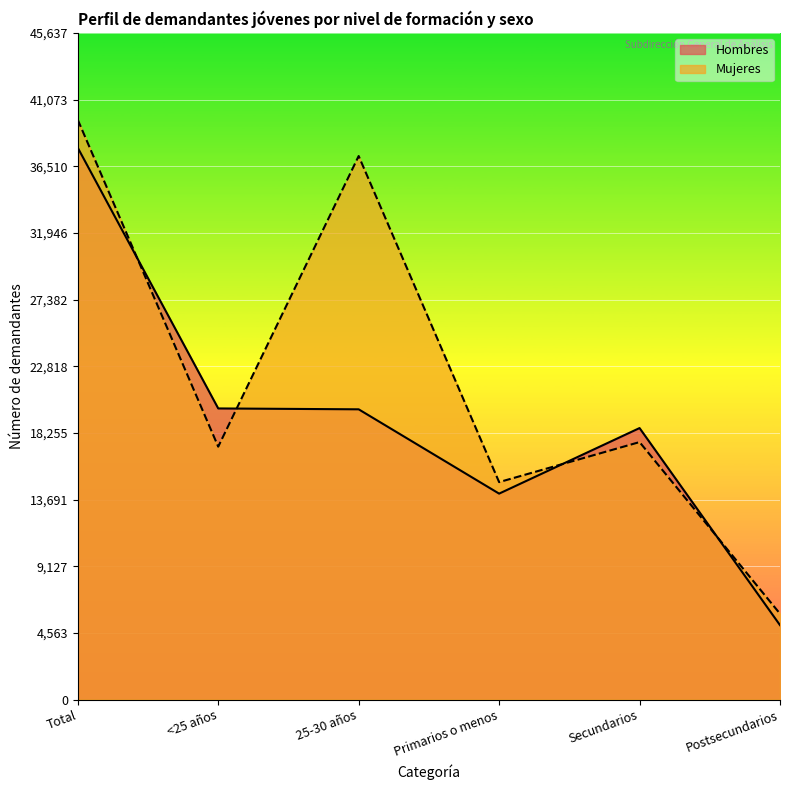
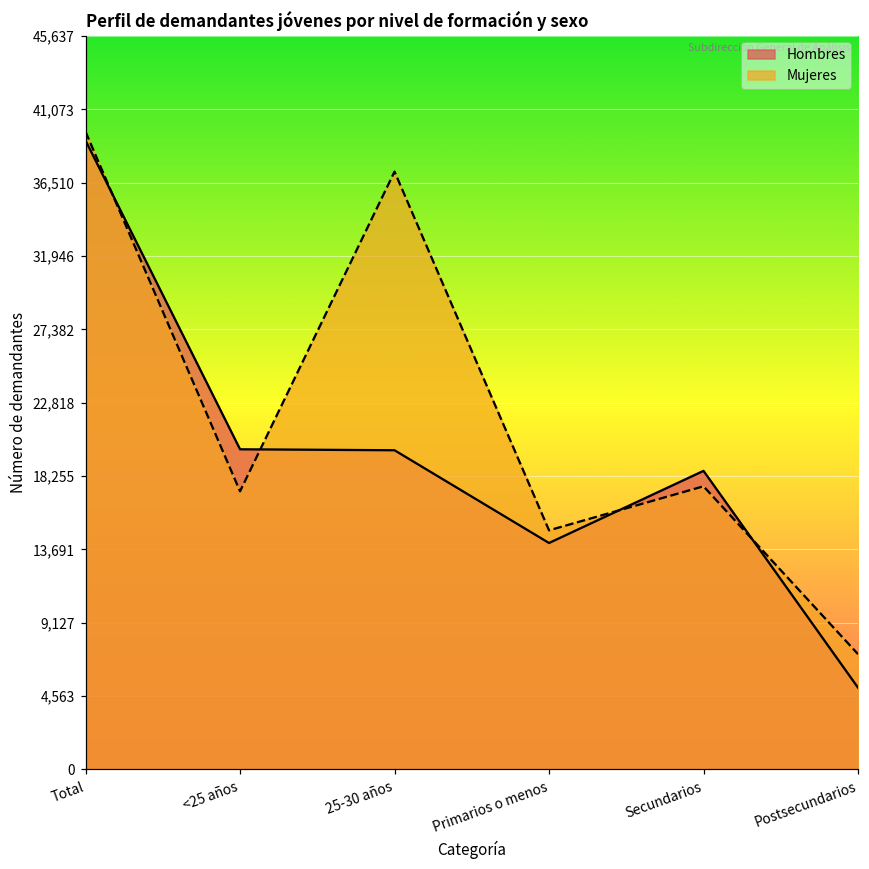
Hombres, Total: 37,800 -> 39,100
Mujeres, Postsecundarios: 5,900 -> 7,200
